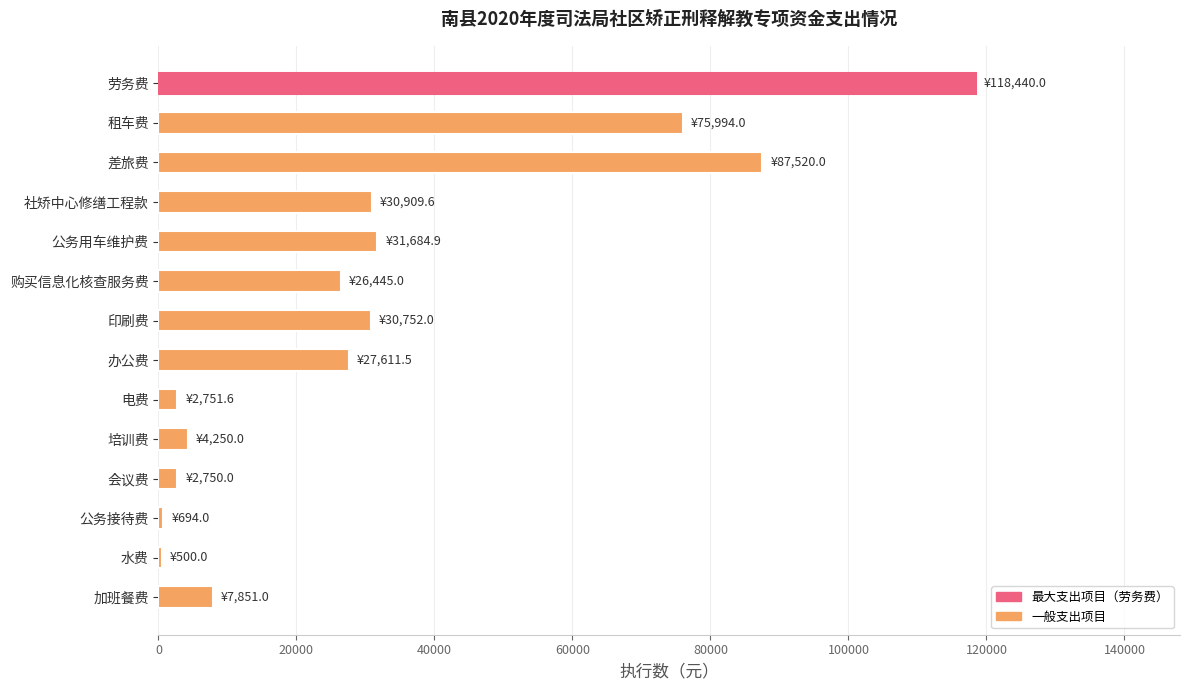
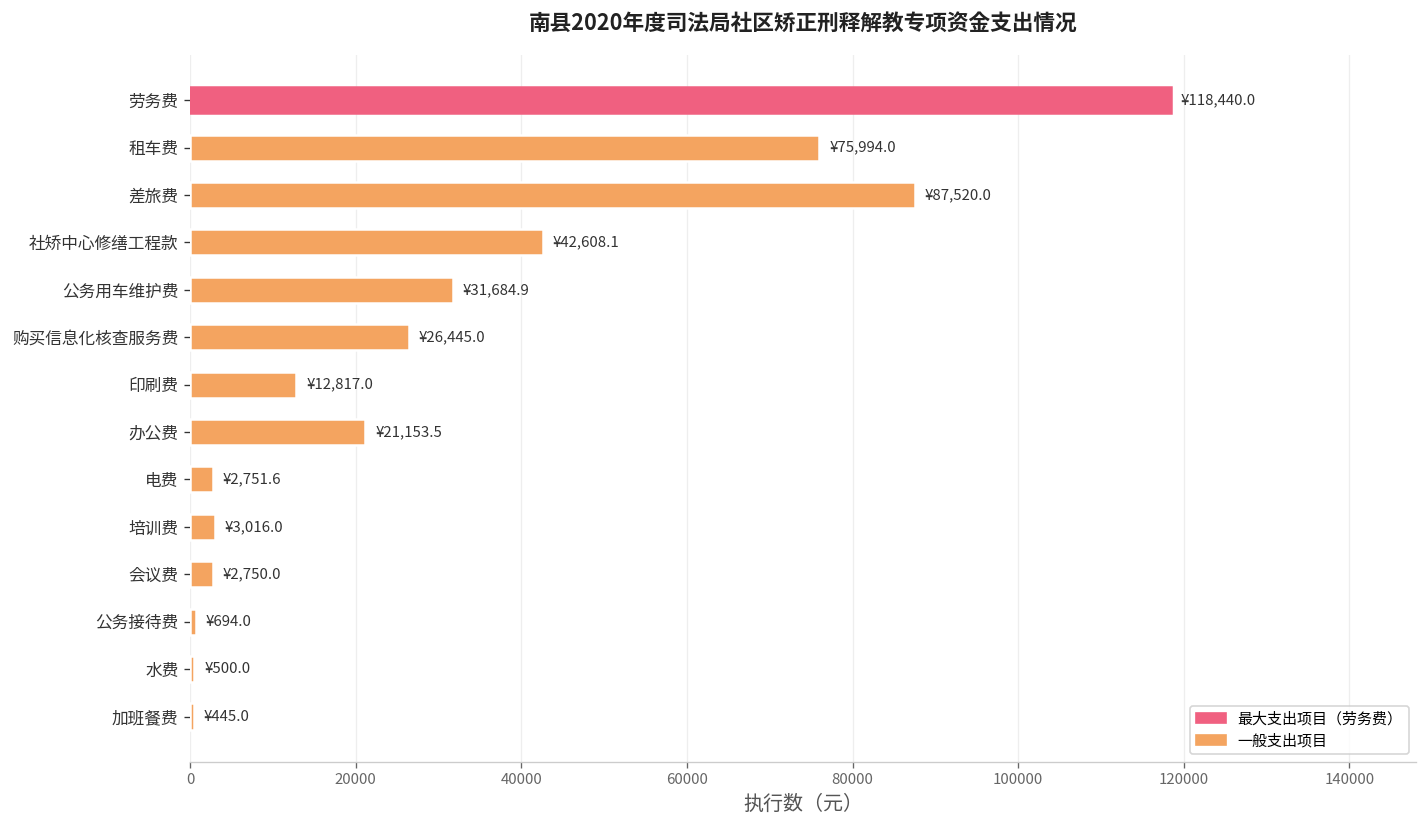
社矫中心修缮工程款: ¥30,909.6 -> ¥42,608.1
印刷费: ¥30,752.0 -> ¥12,817.0
办公费: ¥27,611.5 -> ¥21,153.5
培训费: ¥4,250.0 -> ¥3,016.0
加班餐费: ¥7,851.0 -> ¥445.0
